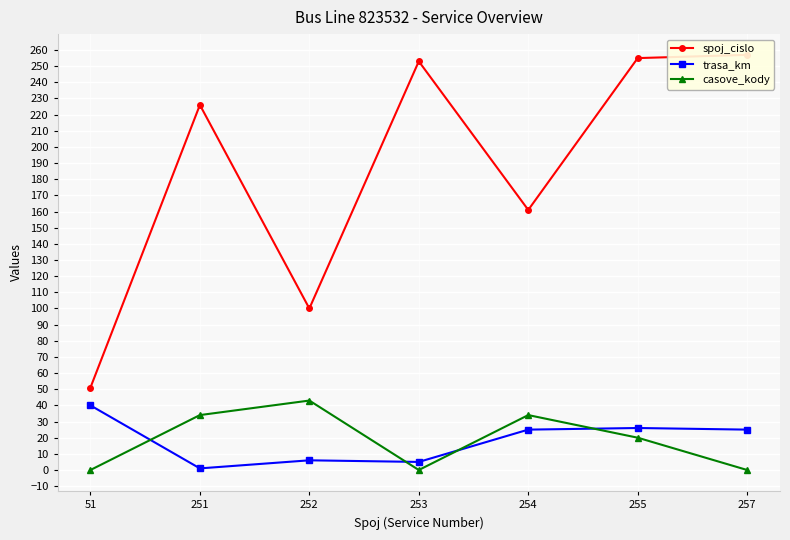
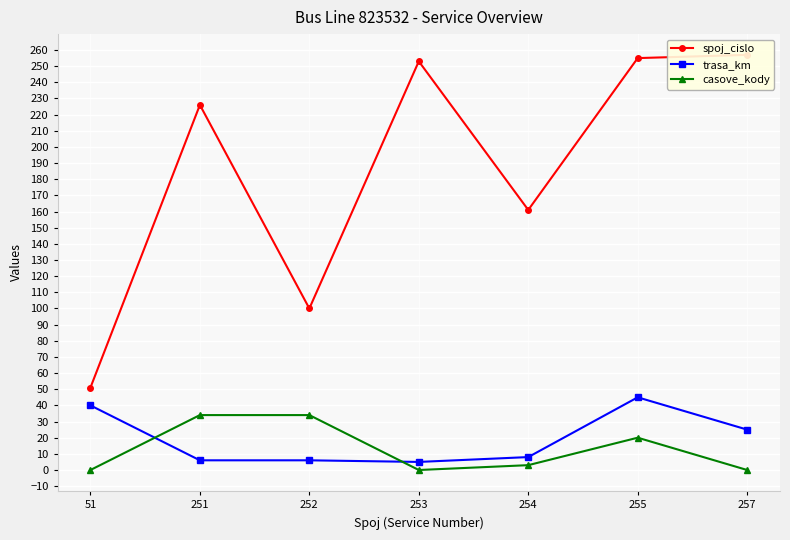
trasa_km, 251: 1 -> 6
casove_kody, 252: 43 -> 34
trasa_km, 254: 25 -> 8
casove_kody, 254: 34 -> 3
trasa_km, 255: 26 -> 45
